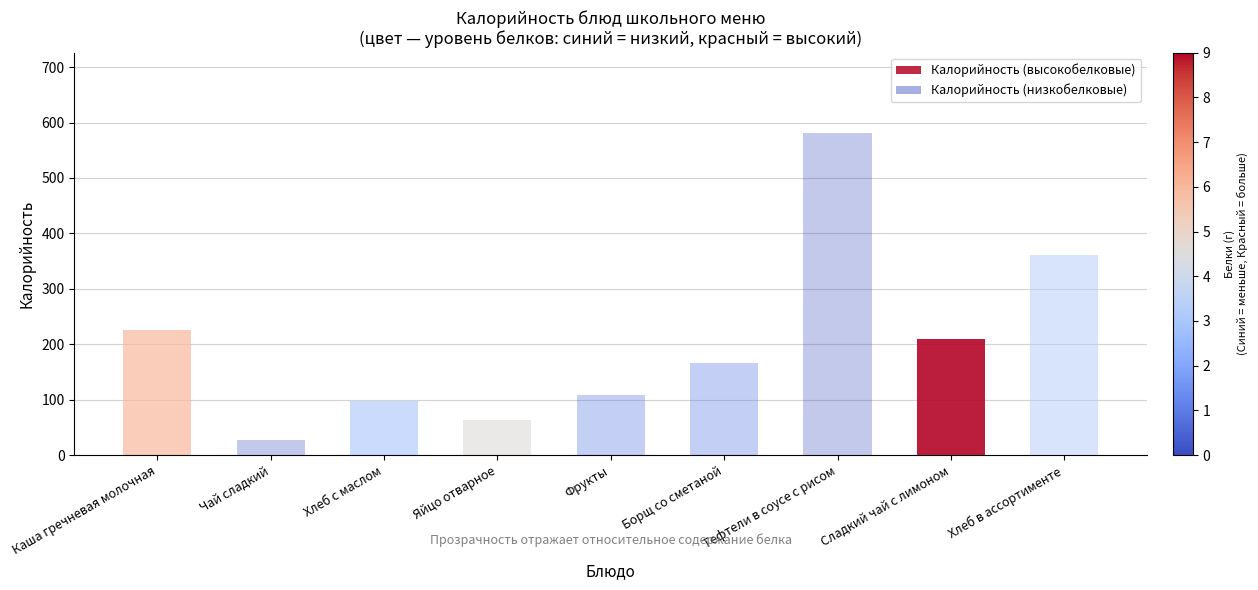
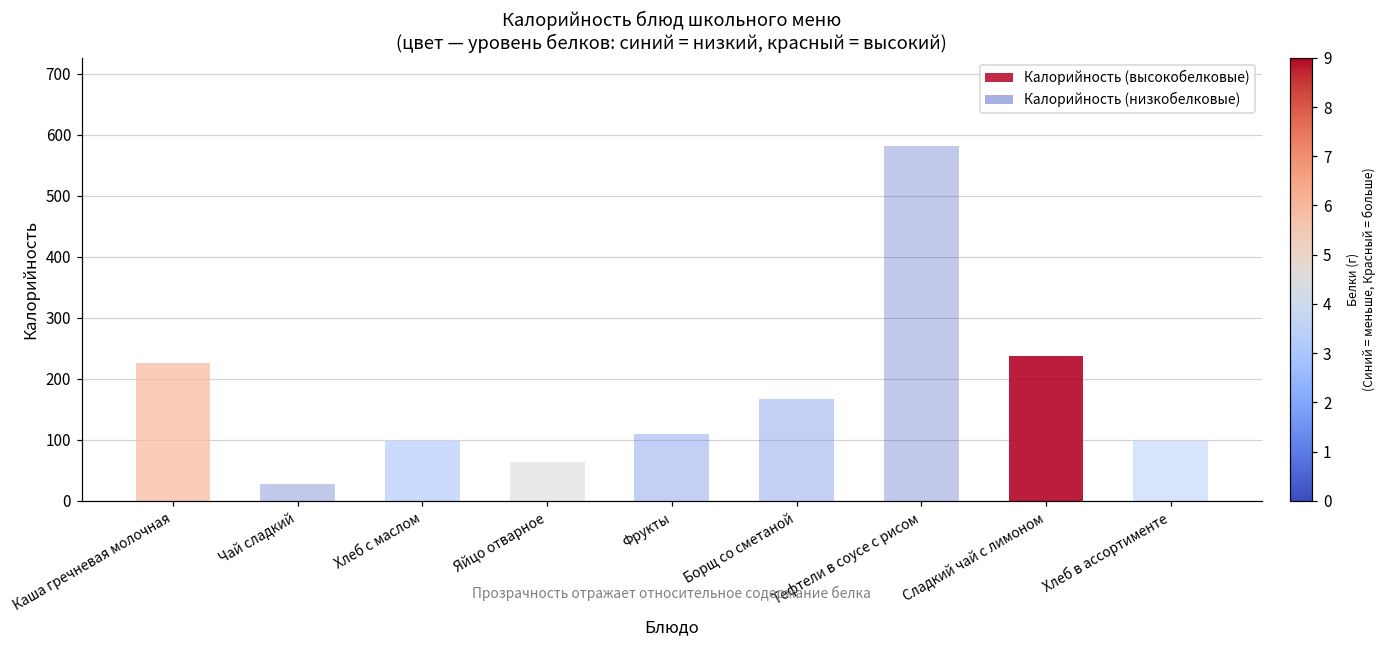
Сладкий чай с лимоном: 210 -> 240
Хлеб в ассортименте: 360 -> 100
